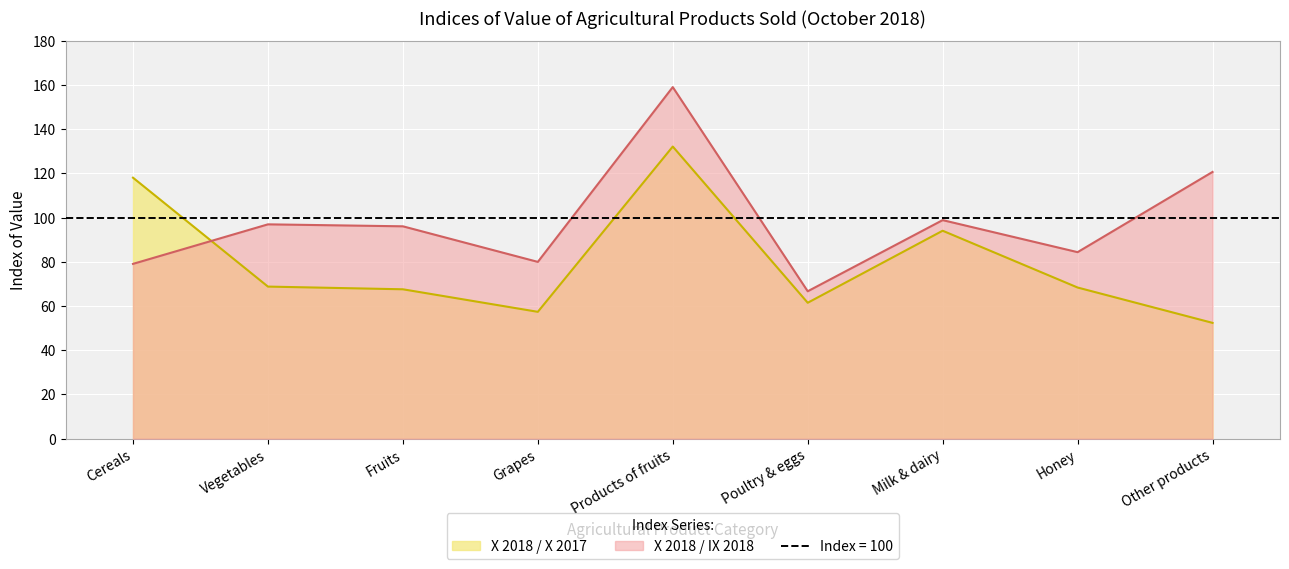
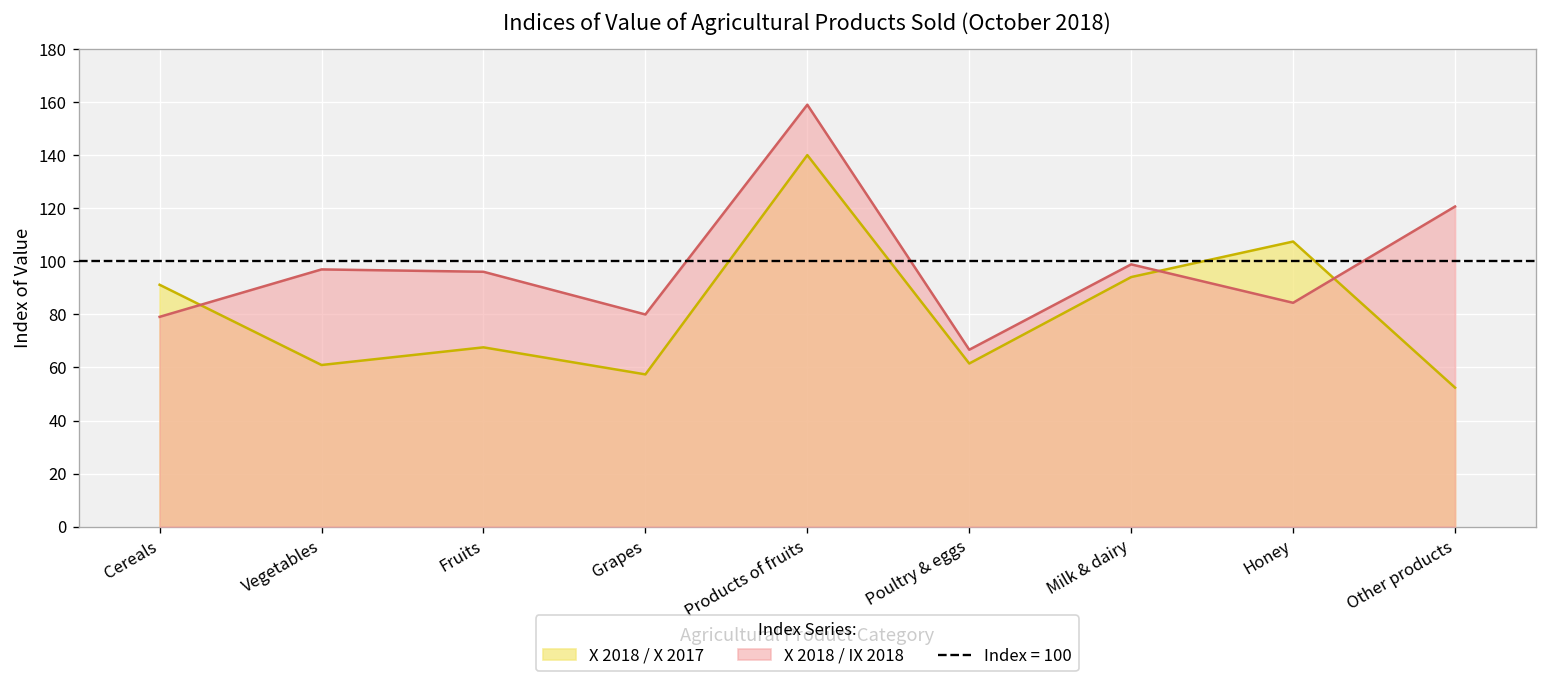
X 2018 / X 2017, Cereals: 118 -> 91
X 2018 / X 2017, Vegetables: 69 -> 61
X 2018 / X 2017, Products of fruits: 132 -> 140
X 2018 / X 2017, Honey: 68 -> 108
